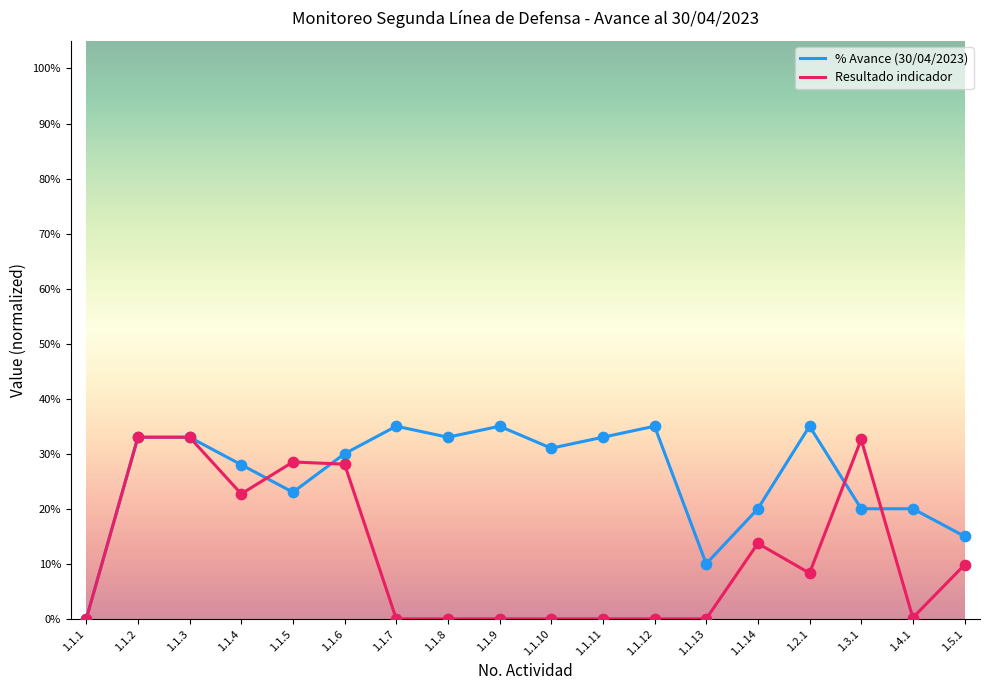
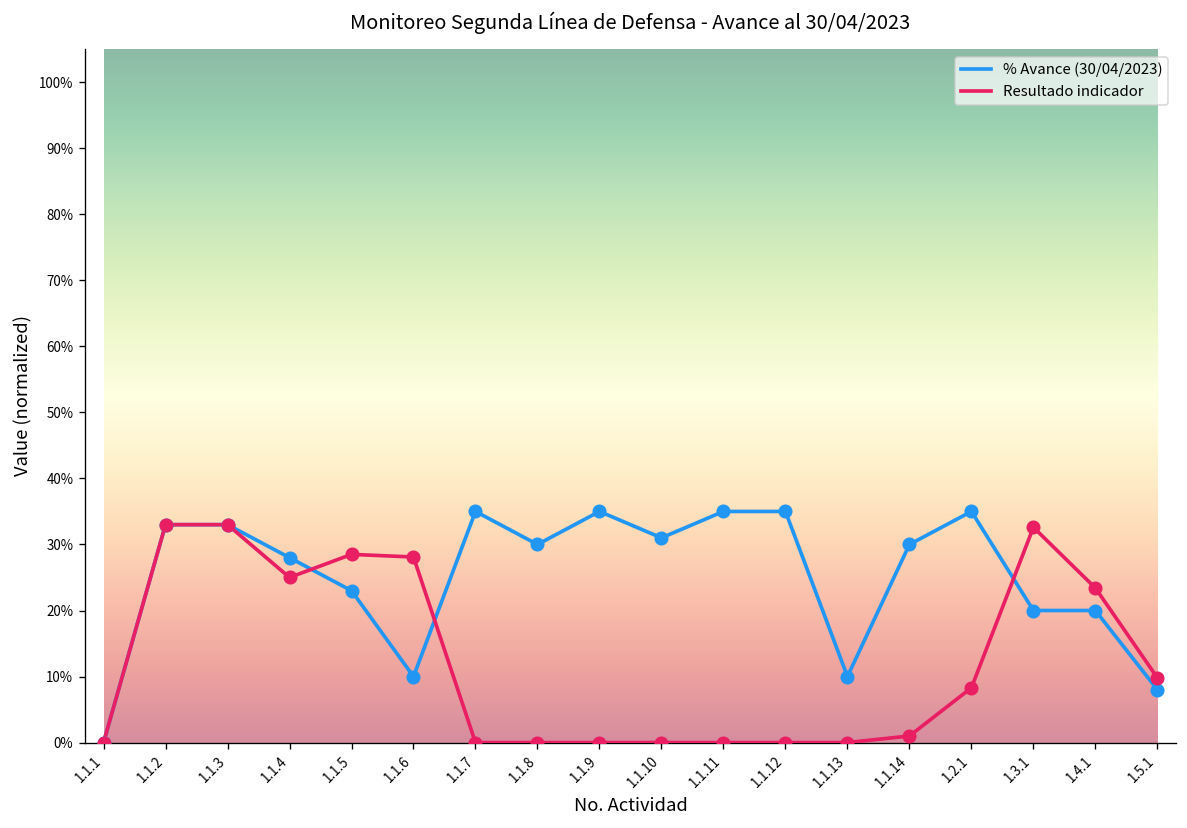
Resultado indicador, 1.1.4: 23% -> 25%
% Avance (30/04/2023), 1.1.6: 30% -> 10%
% Avance (30/04/2023), 1.1.8: 33% -> 30%
% Avance (30/04/2023), 1.1.11: 33% -> 35%
% Avance (30/04/2023), 1.1.14: 20% -> 30%
Resultado indicador, 1.1.14: 14% -> 1%
Resultado indicador, 1.4.1: 0% -> 23%
% Avance (30/04/2023), 1.5.1: 15% -> 8%
